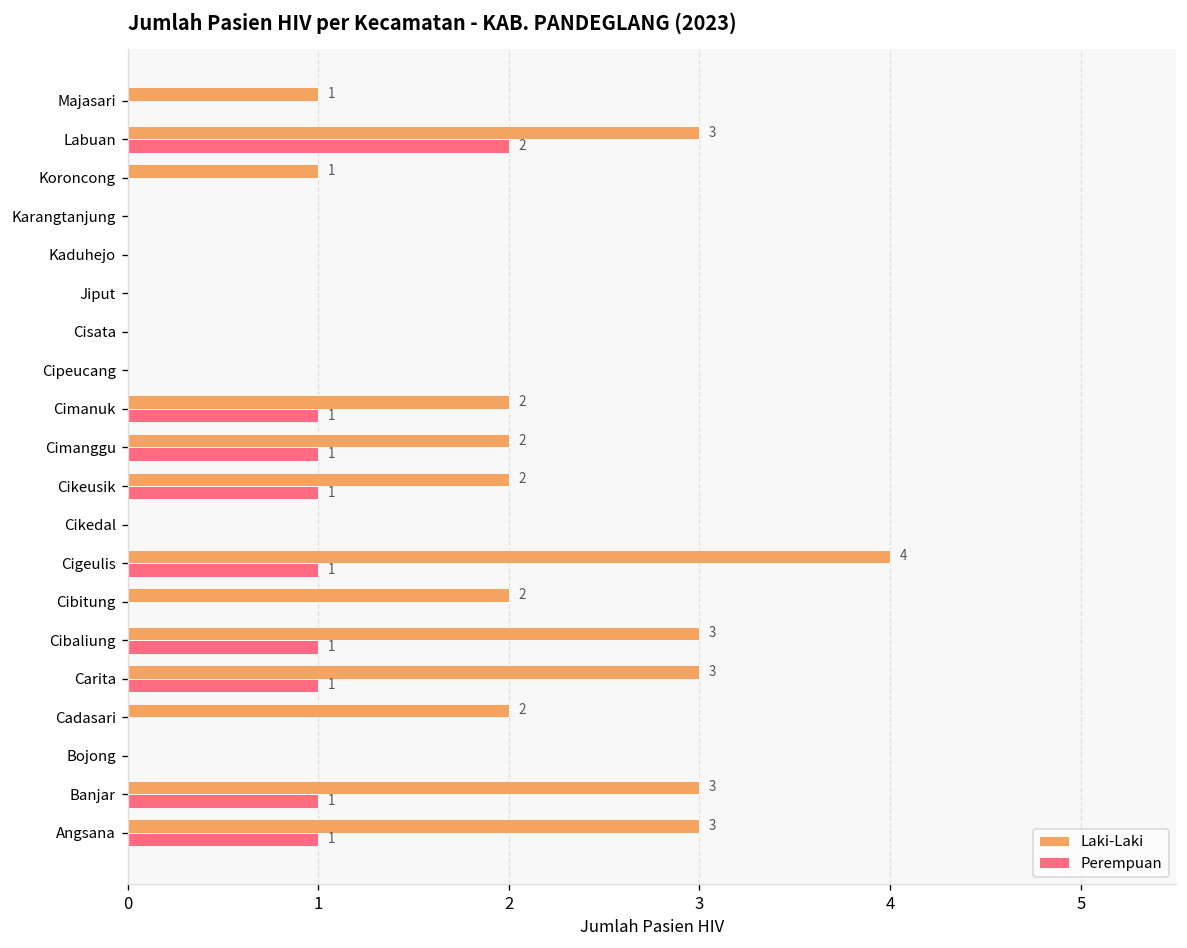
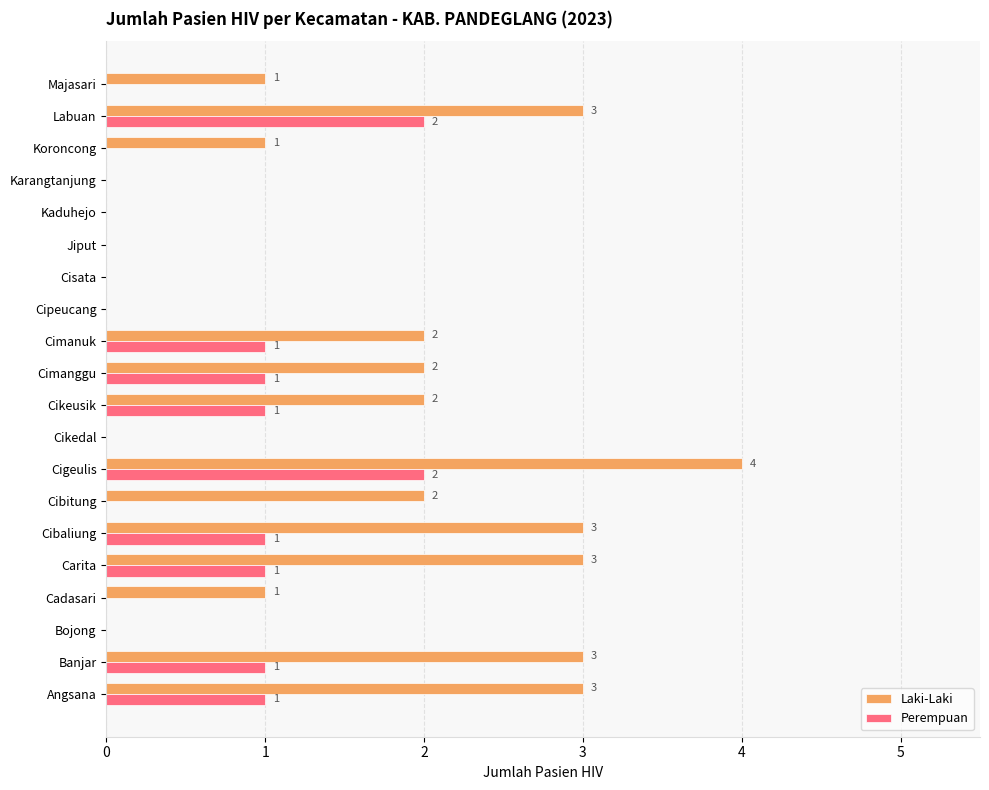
Perempuan, Cigeulis: 1 -> 2
Laki-Laki, Cadasari: 2 -> 1
